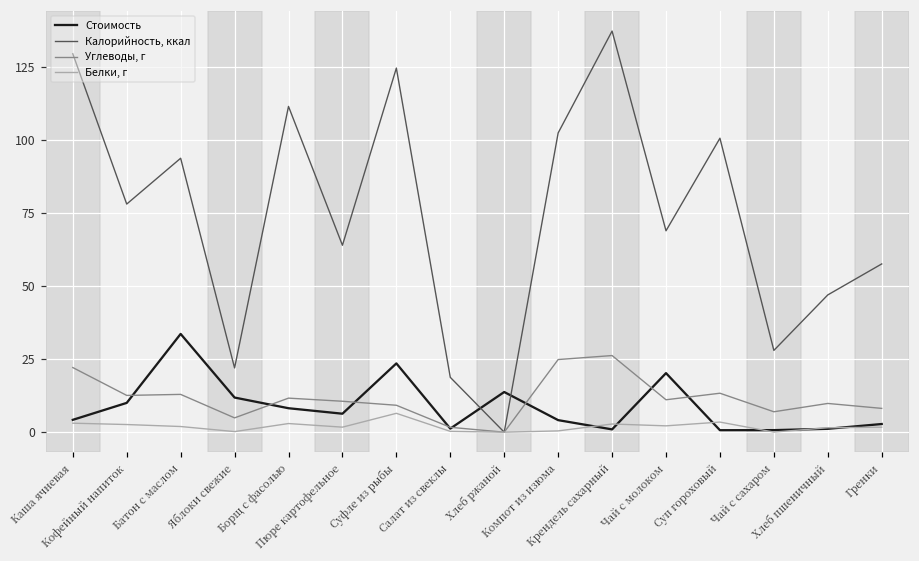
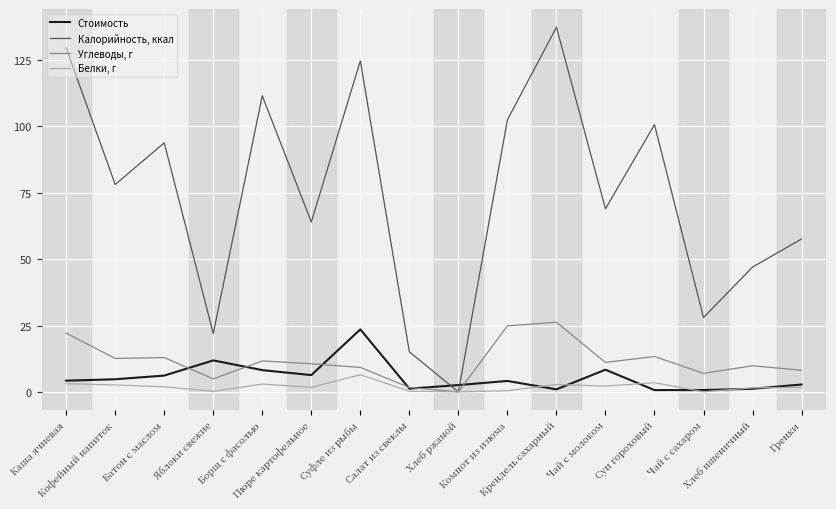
Стоимость, Кофейный напиток: 10 -> 5
Стоимость, Батон с маслом: 34 -> 6
Калорийность, ккал, Салат из свеклы: 19 -> 15
Стоимость, Хлеб ржаной: 14 -> 3
Стоимость, Чай с молоком: 20 -> 8
